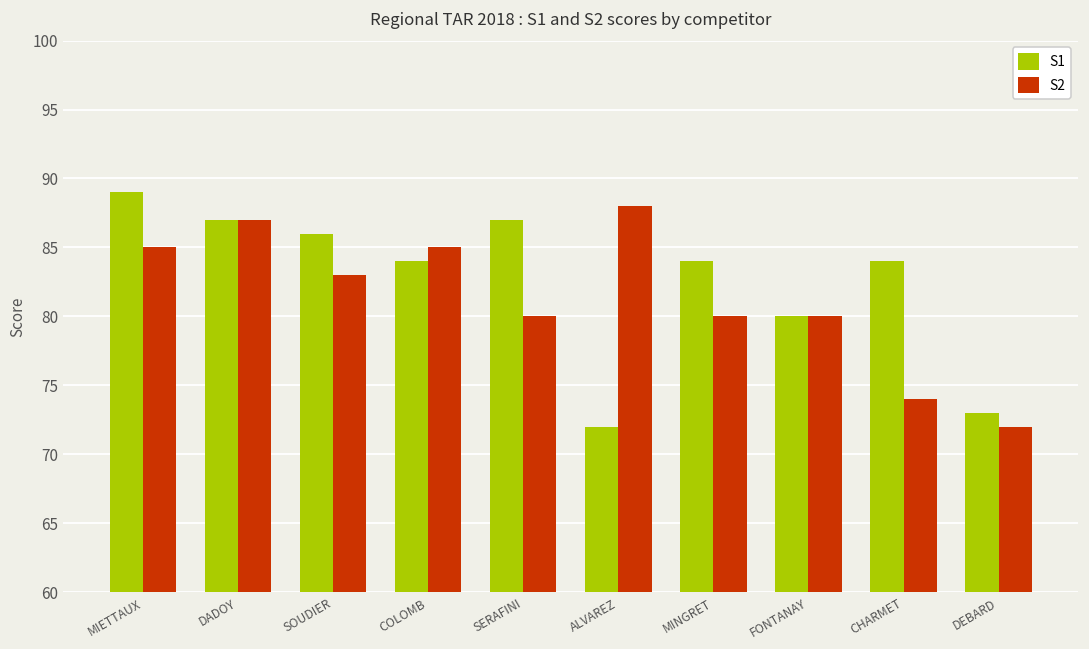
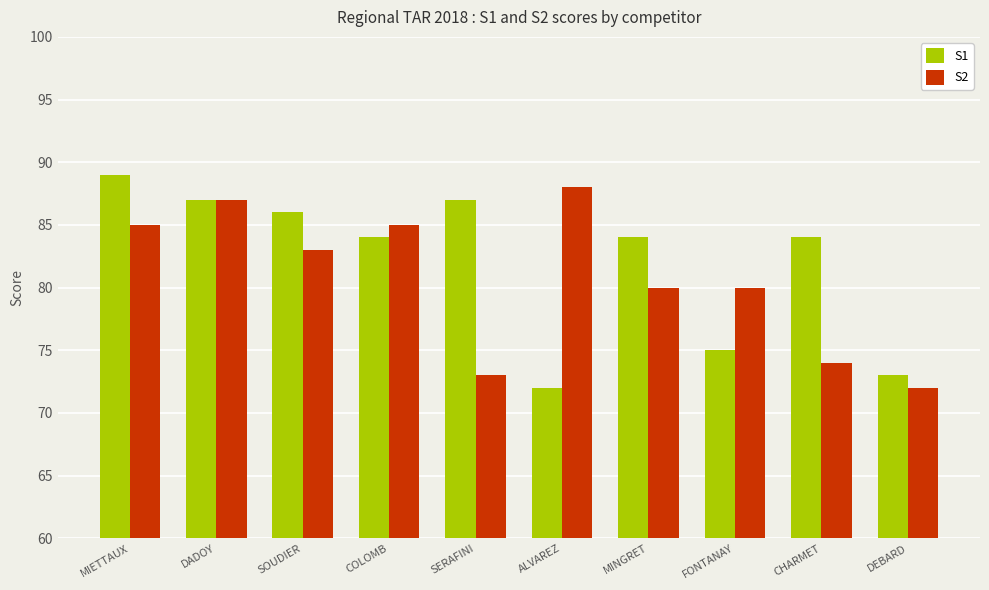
S2, SERAFINI: 80 -> 73
S1, FONTANAY: 80 -> 75
